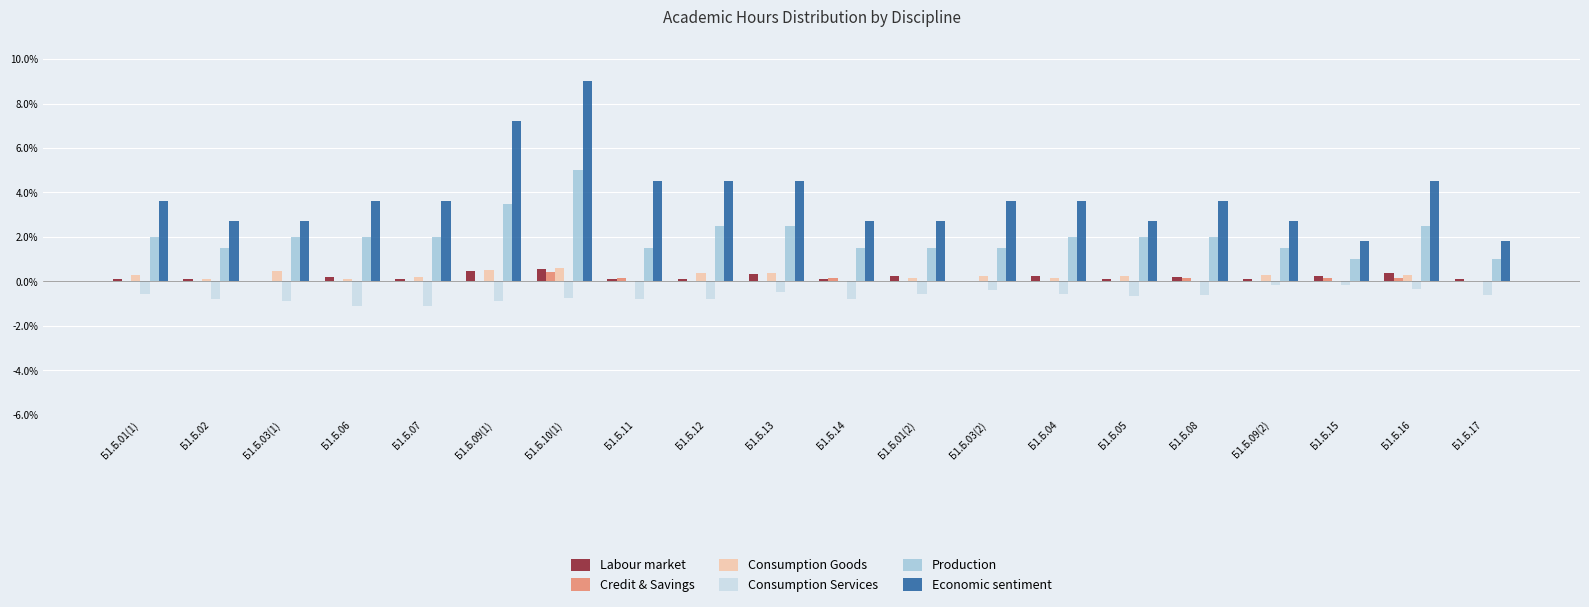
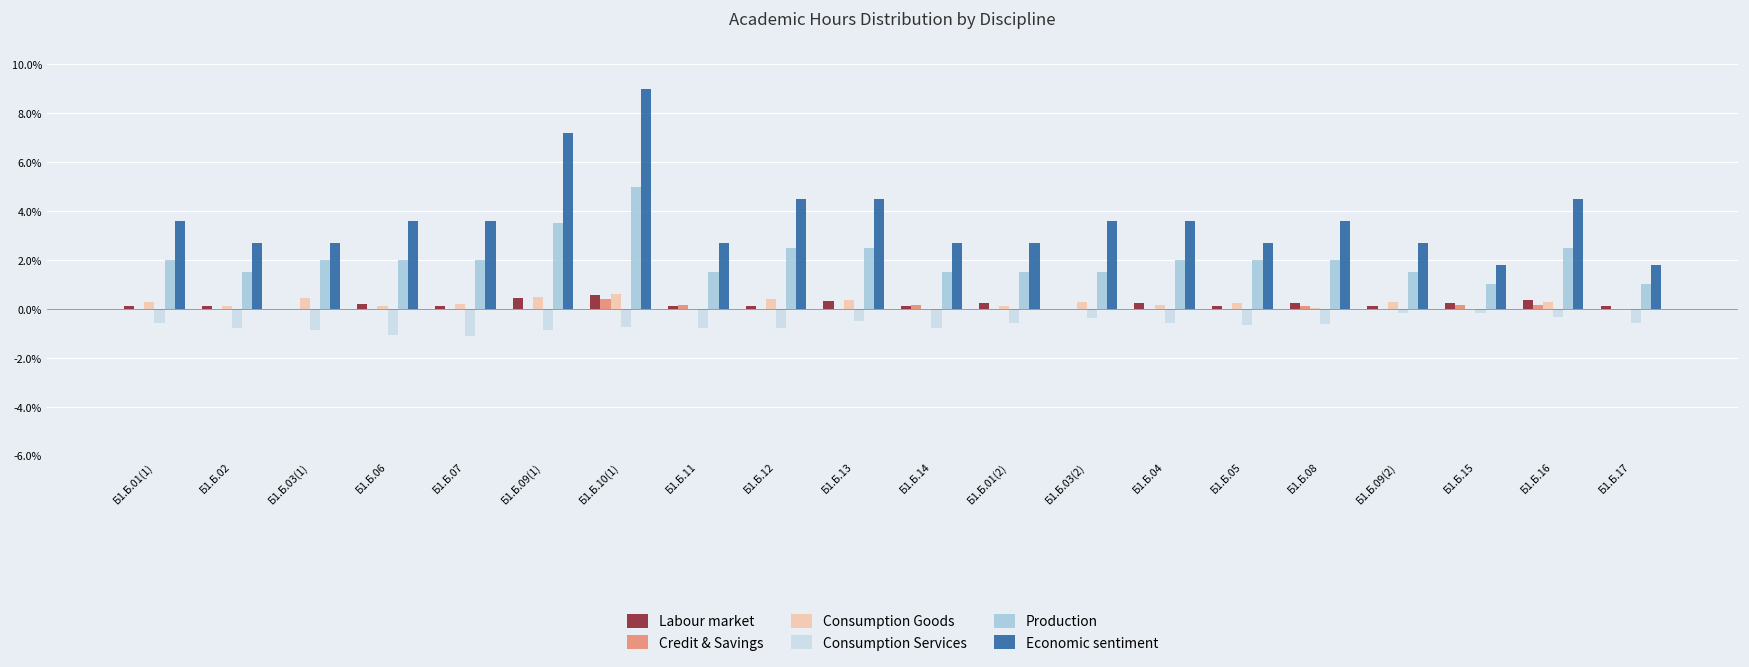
Economic sentiment, Б1.Б.11: 4.5% -> 2.7%
